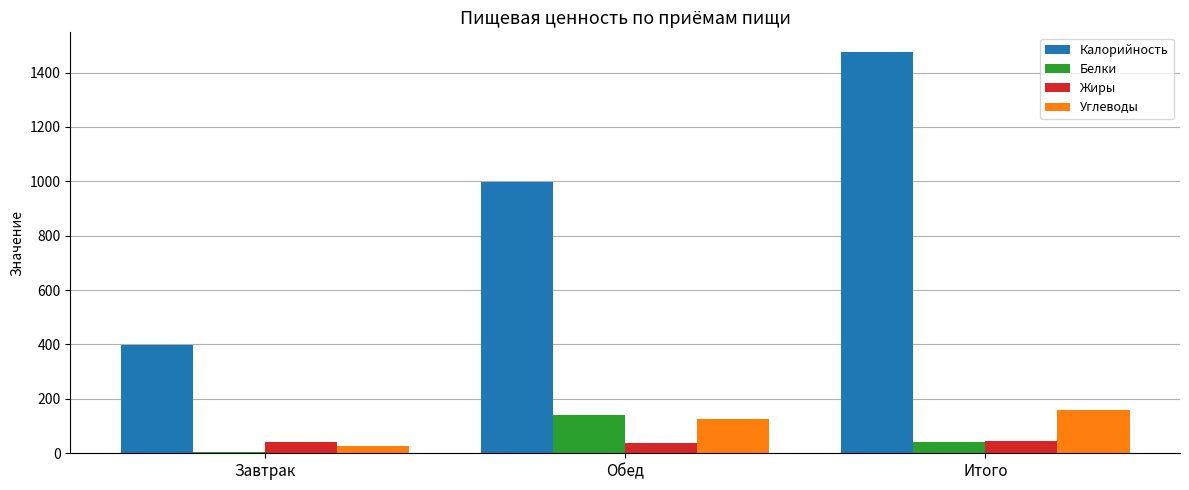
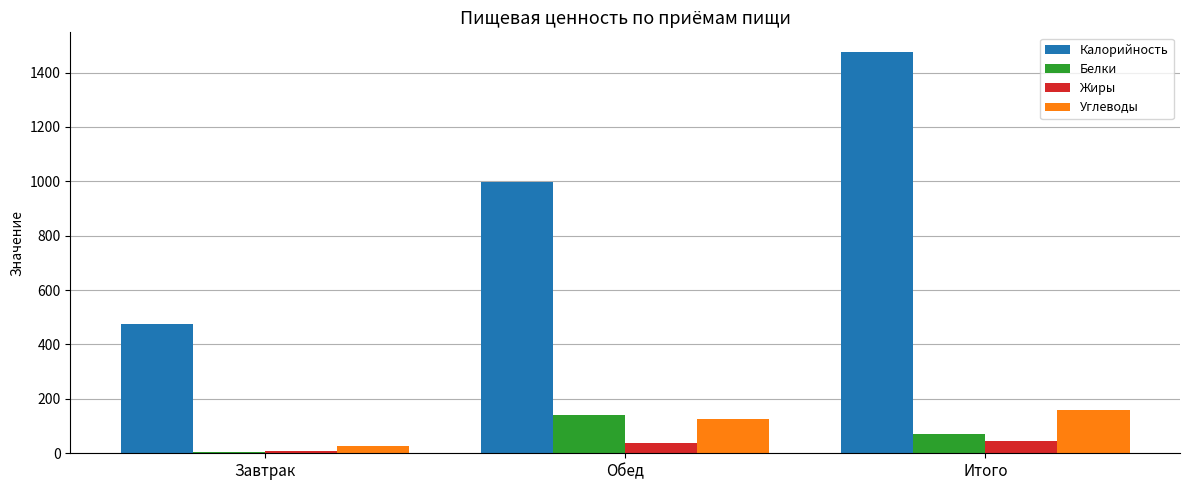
Калорийность, Завтрак: 400 -> 480
Жиры, Завтрак: 40 -> 10
Белки, Итого: 40 -> 70
